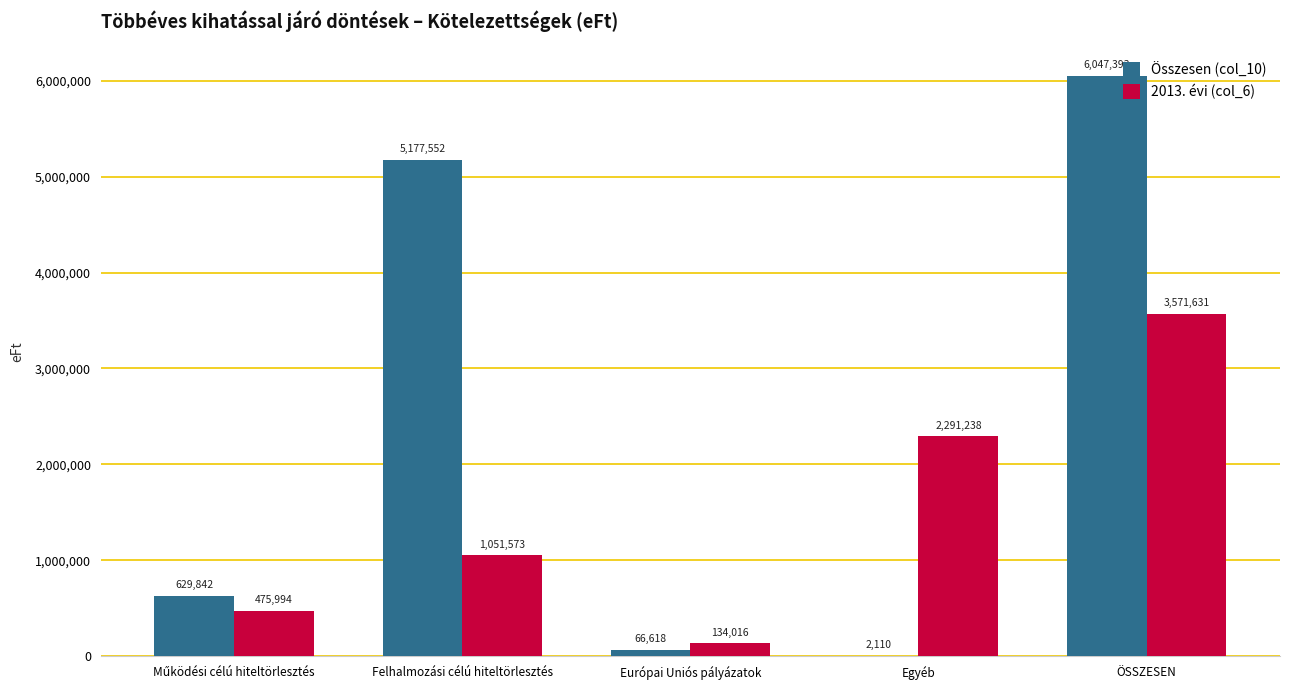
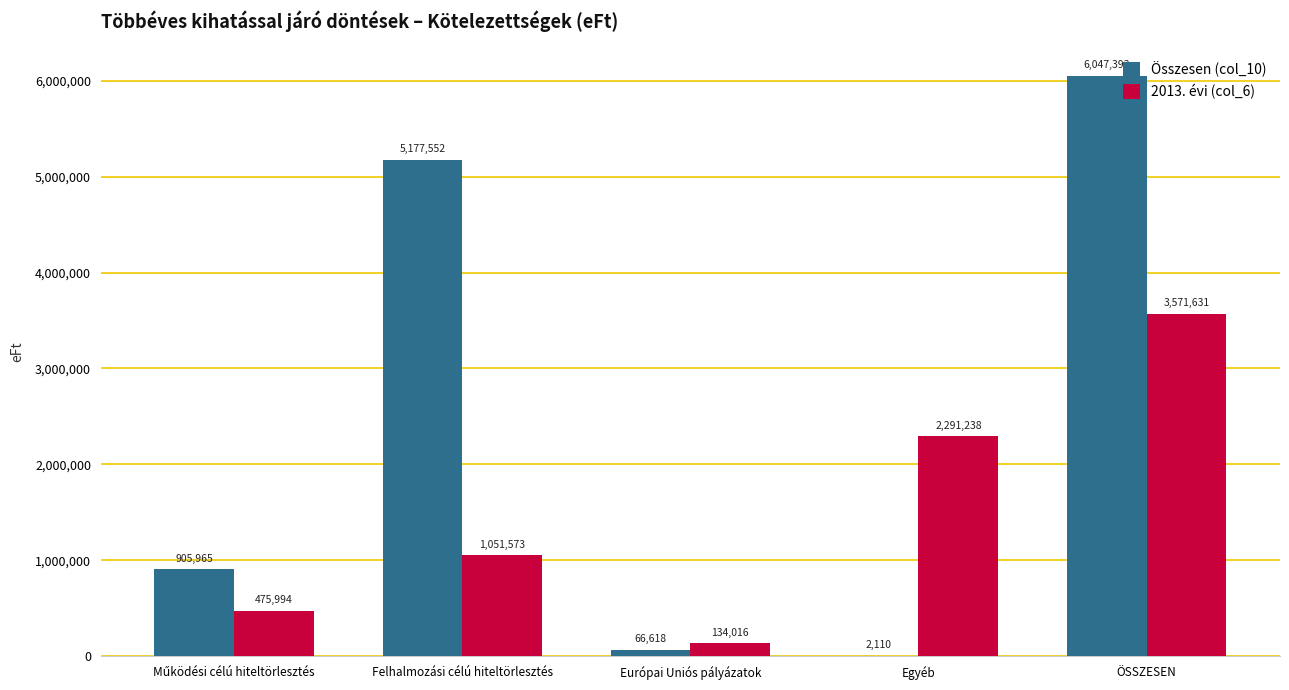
Összesen (col_10), Működési célú hiteltörlesztés: 629,842 -> 905,965
